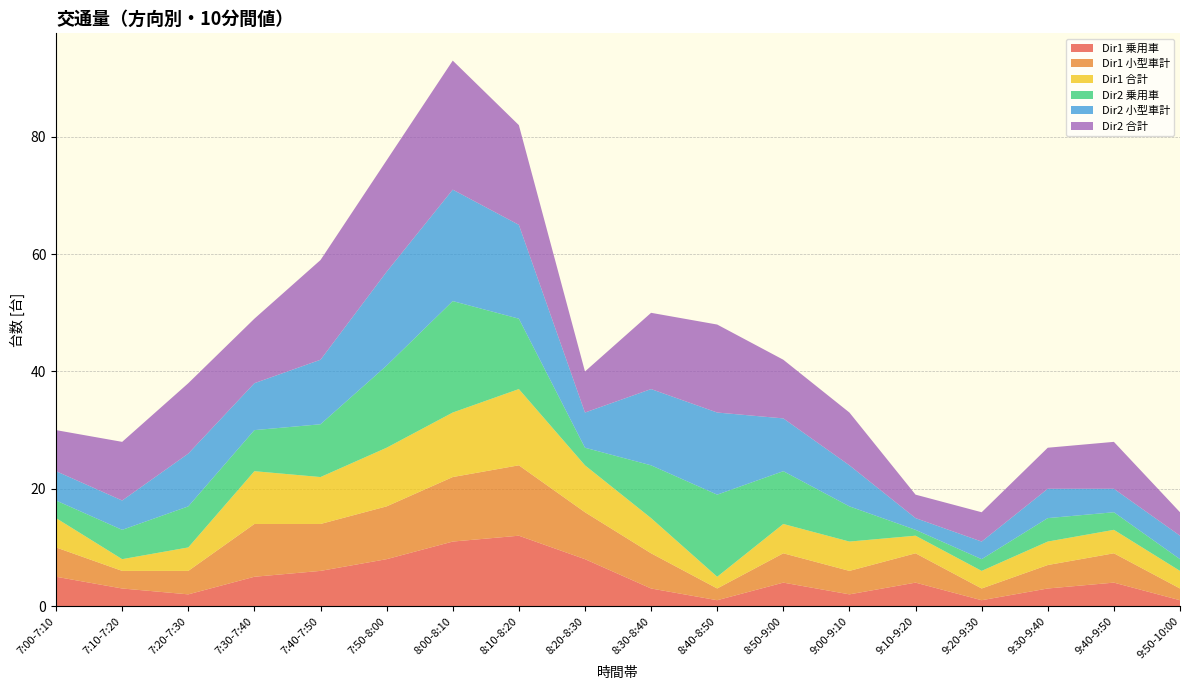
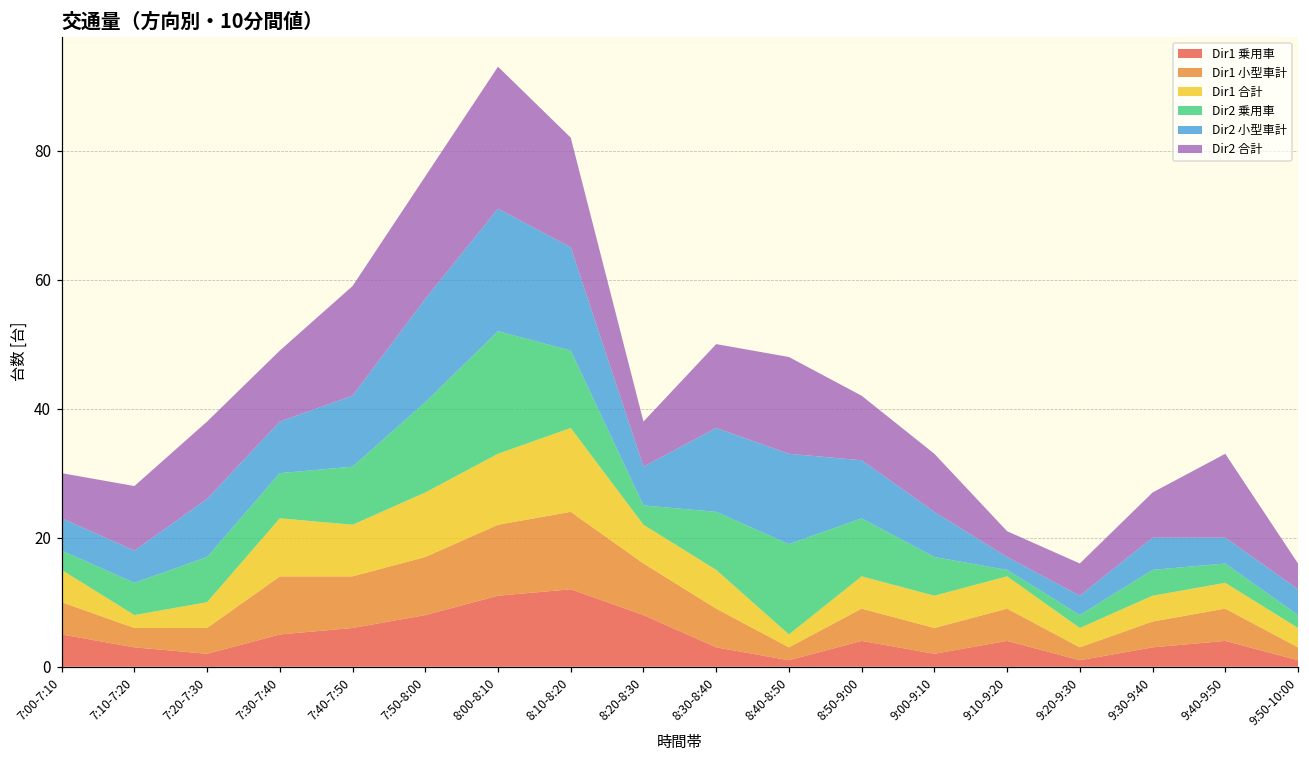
Dir1 合計, 8:20-8:30: 8 -> 6
Dir1 合計, 9:10-9:20: 3 -> 5
Dir2 合計, 9:40-9:50: 8 -> 13
